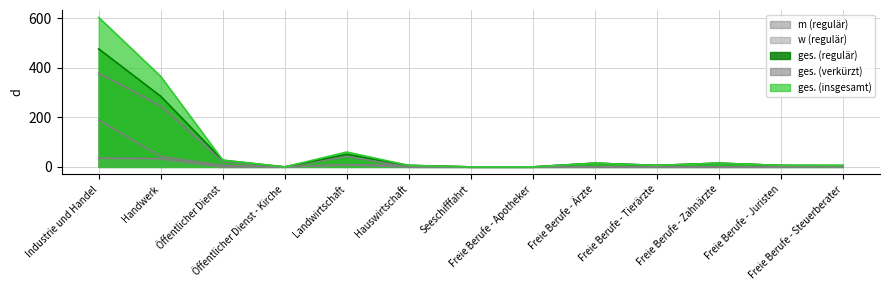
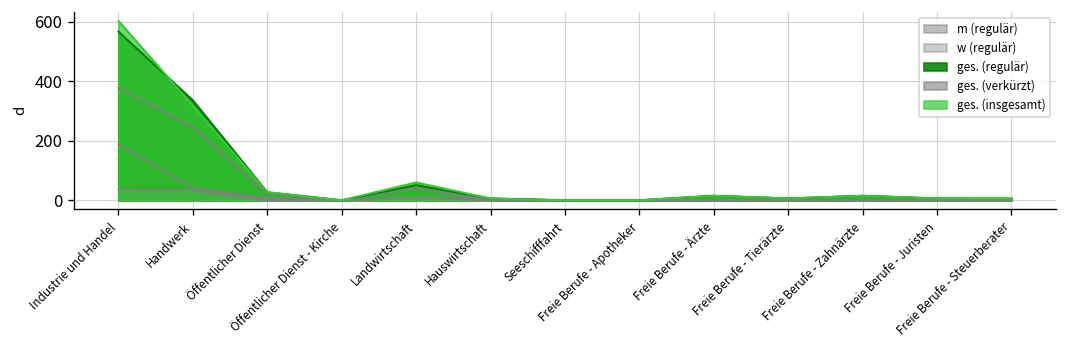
ges. (regulär), Industrie und Handel: 480 -> 570
ges. (regulär), Handwerk: 290 -> 340
ges. (insgesamt), Handwerk: 370 -> 320
